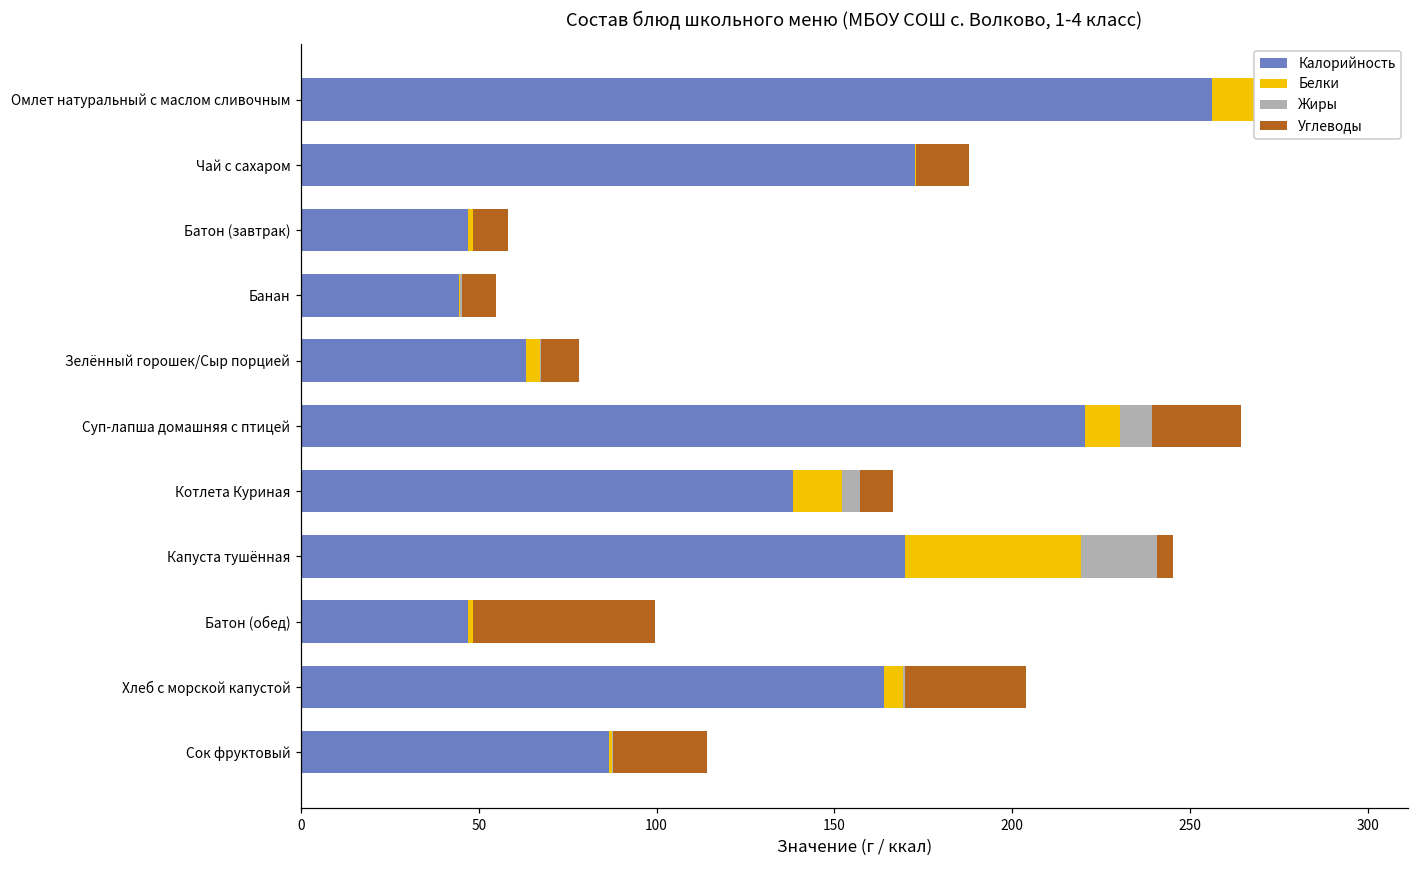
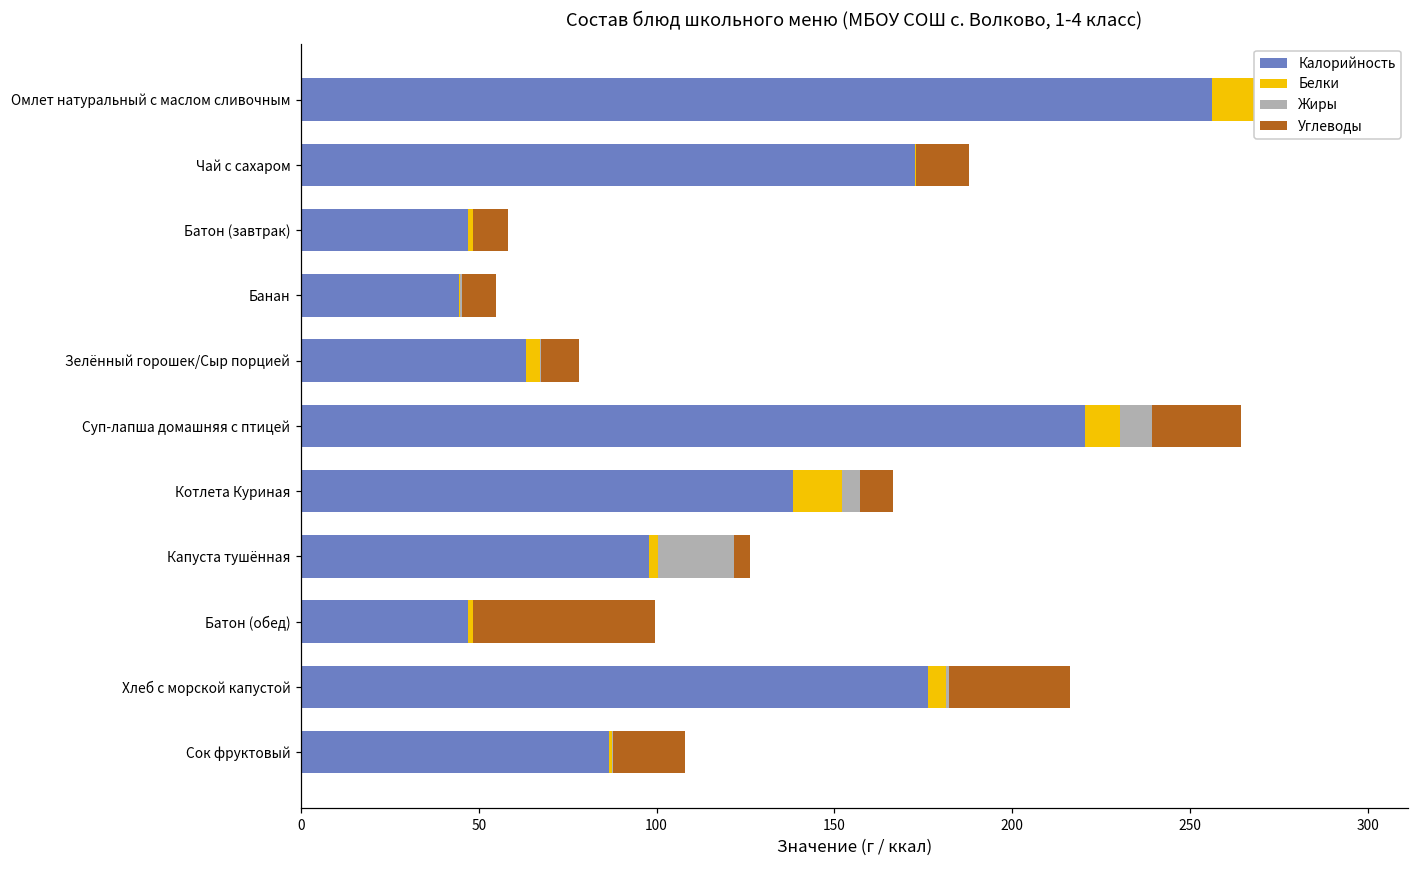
Калорийность, Капуста тушённая: 170 -> 98
Белки, Капуста тушённая: 50 -> 3
Калорийность, Хлеб с морской капустой: 164 -> 176
Углеводы, Сок фруктовый: 27 -> 20
